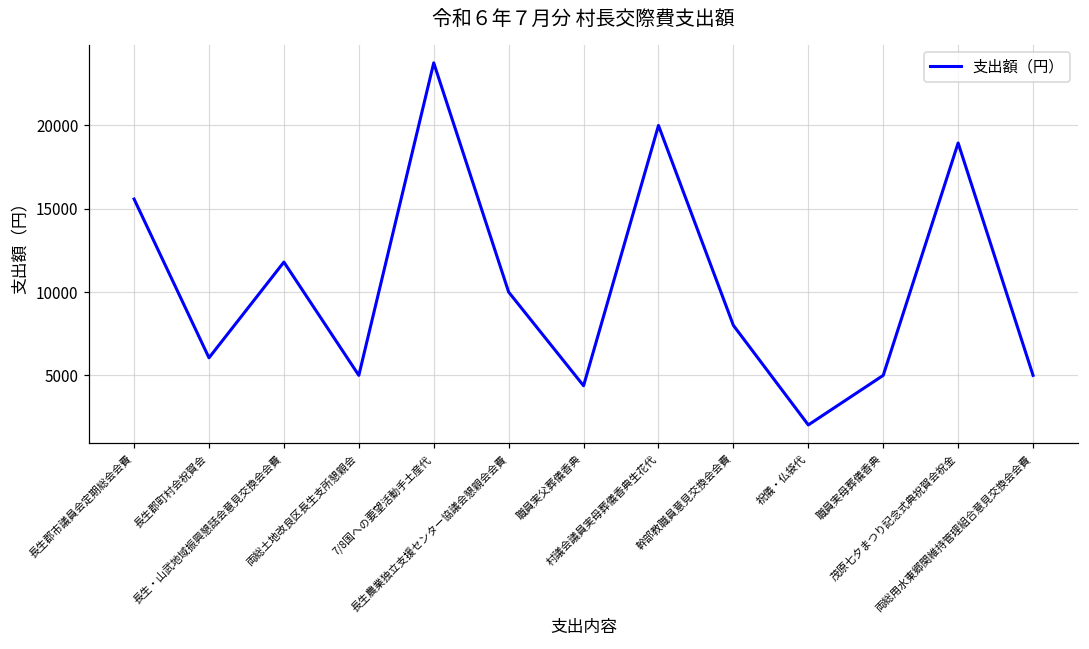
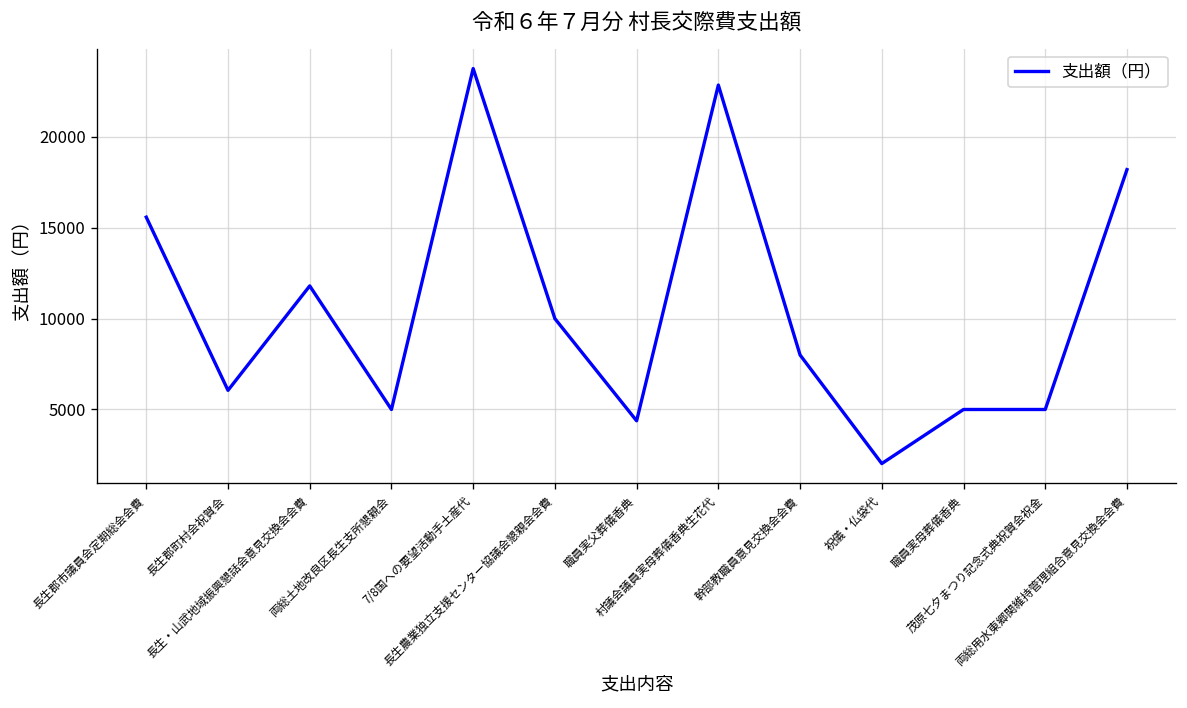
村議会議員実母葬儀香典生花代: 20000 -> 22900
茂原七夕まつり記念式典祝賀会祝金: 18900 -> 5000
両総用水東郷関維持管理組合意見交換会会費: 5000 -> 18200
